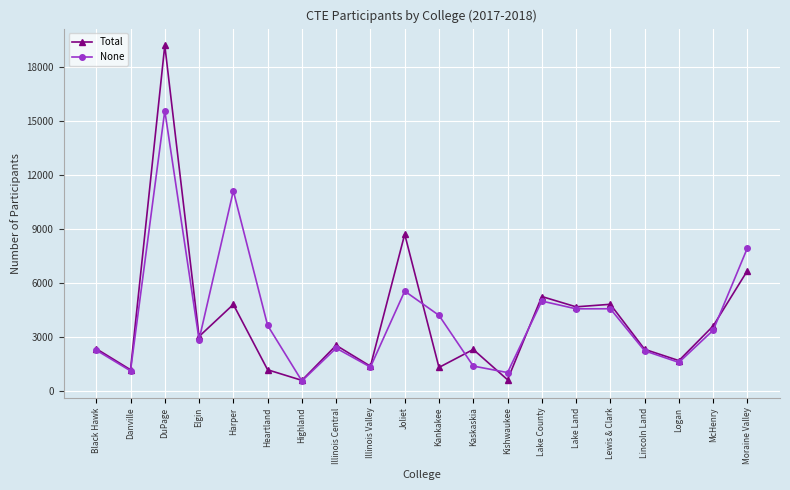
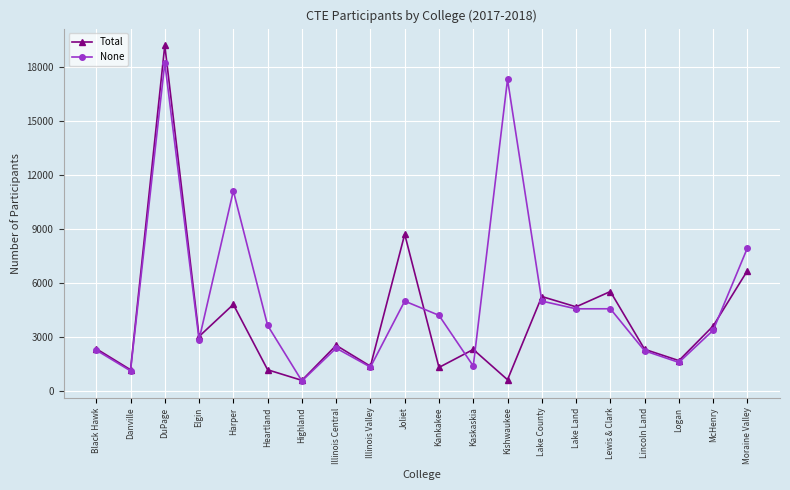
None, DuPage: 15600 -> 18200
None, Joliet: 5500 -> 5000
None, Kishwaukee: 1000 -> 17300
Total, Lewis & Clark: 4800 -> 5500
